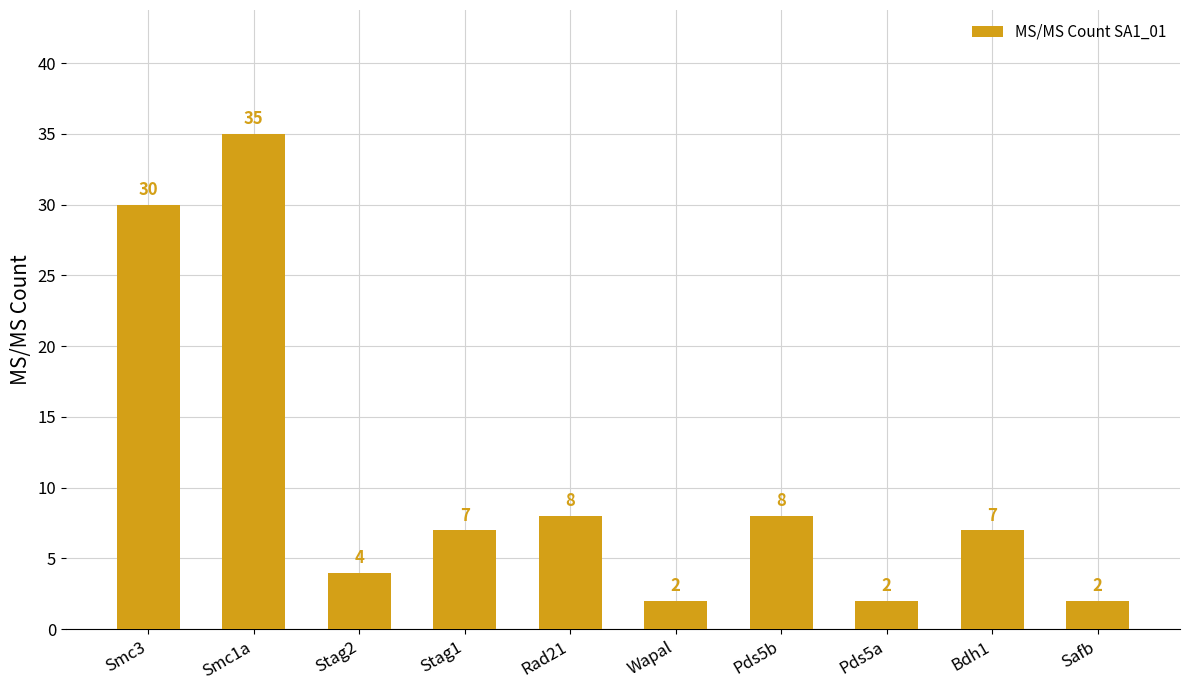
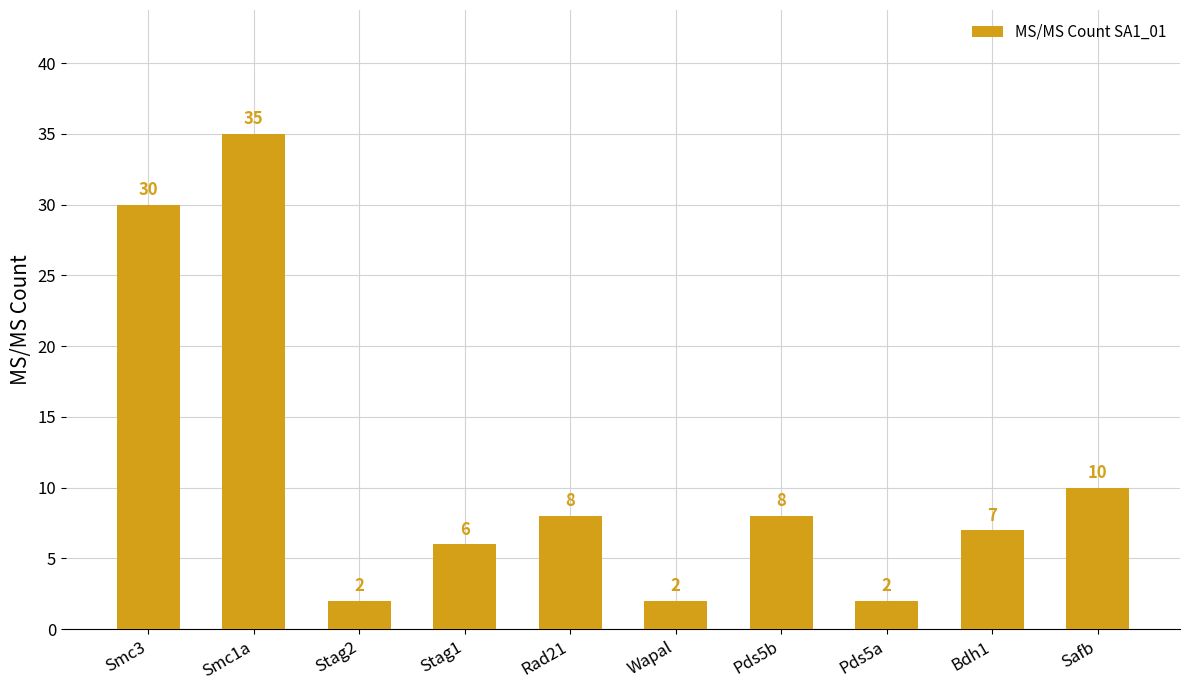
Stag2: 4 -> 2
Stag1: 7 -> 6
Safb: 2 -> 10
